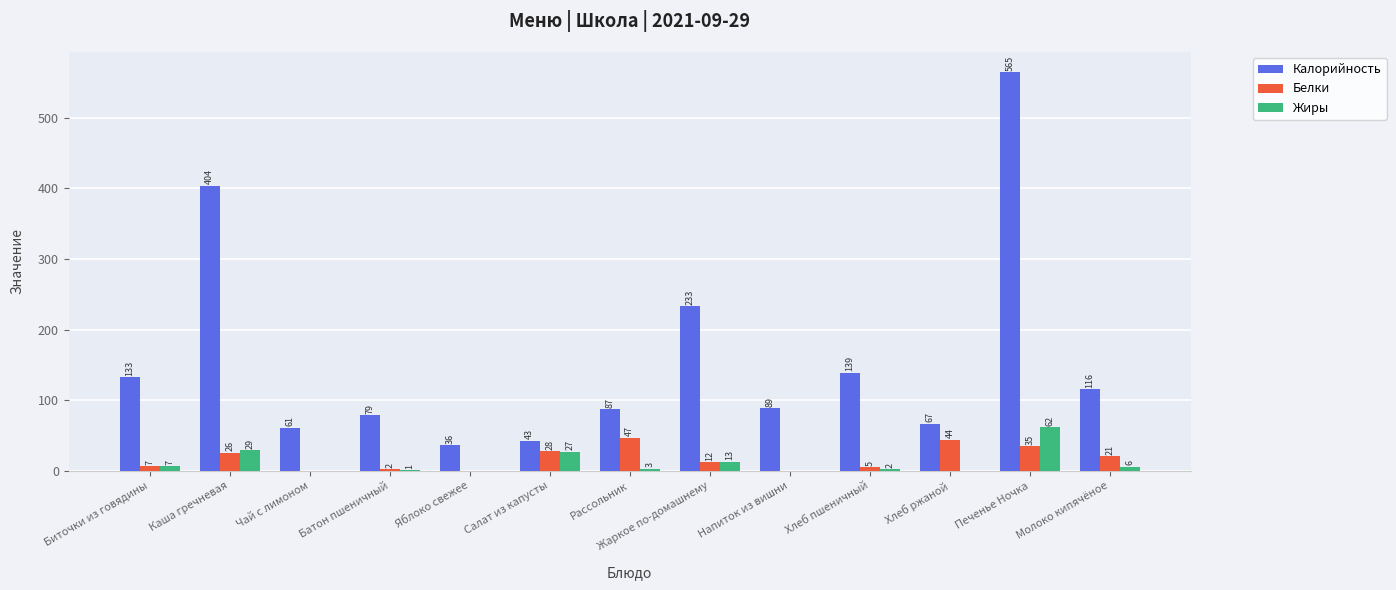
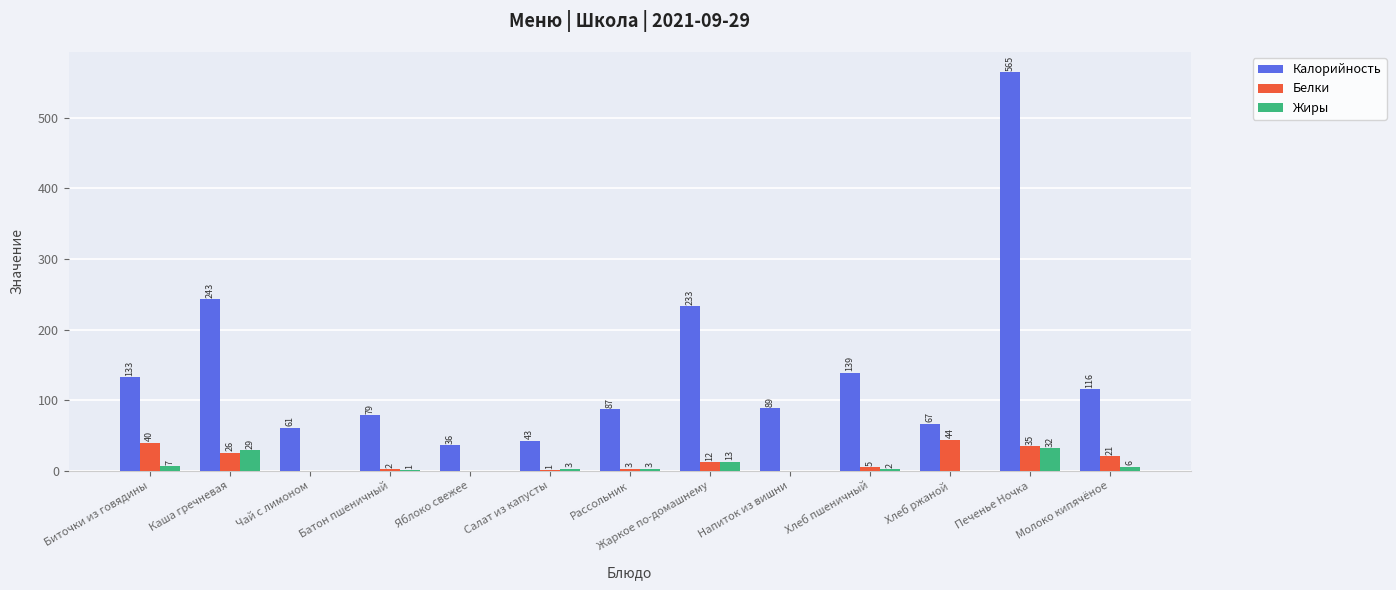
Белки, Биточки из говядины: 7 -> 40
Калорийность, Каша гречневая: 404 -> 243
Белки, Салат из капусты: 28 -> 1
Жиры, Салат из капусты: 27 -> 3
Белки, Рассольник: 47 -> 3
Жиры, Печенье Ночка: 62 -> 32
